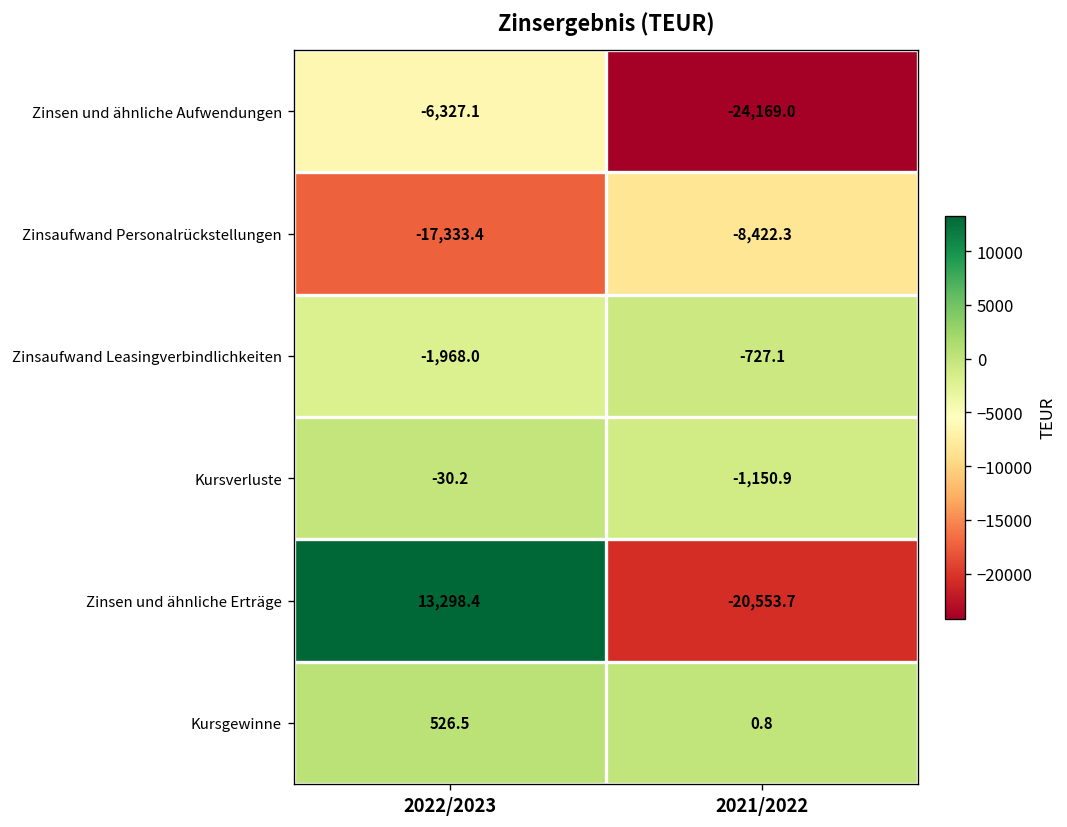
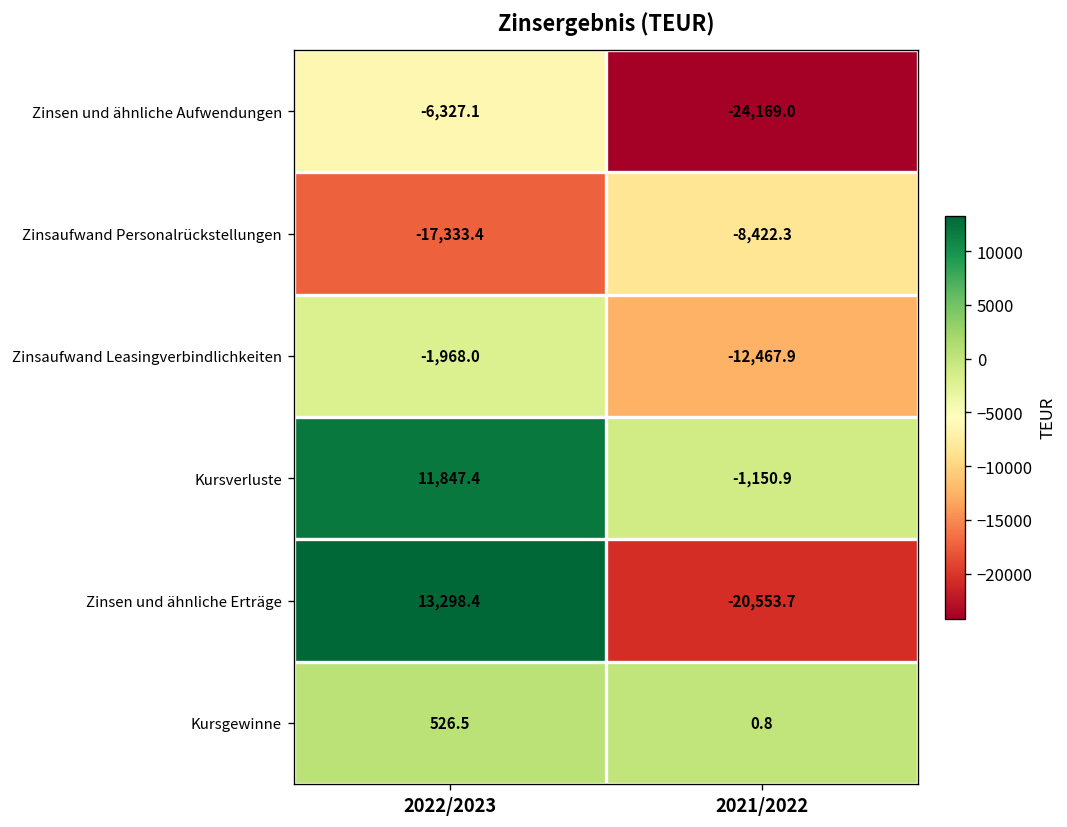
Zinsaufwand Leasingverbindlichkeiten, 2021/2022: -727.1 -> -12,467.9
Kursverluste, 2022/2023: -30.2 -> 11,847.4
